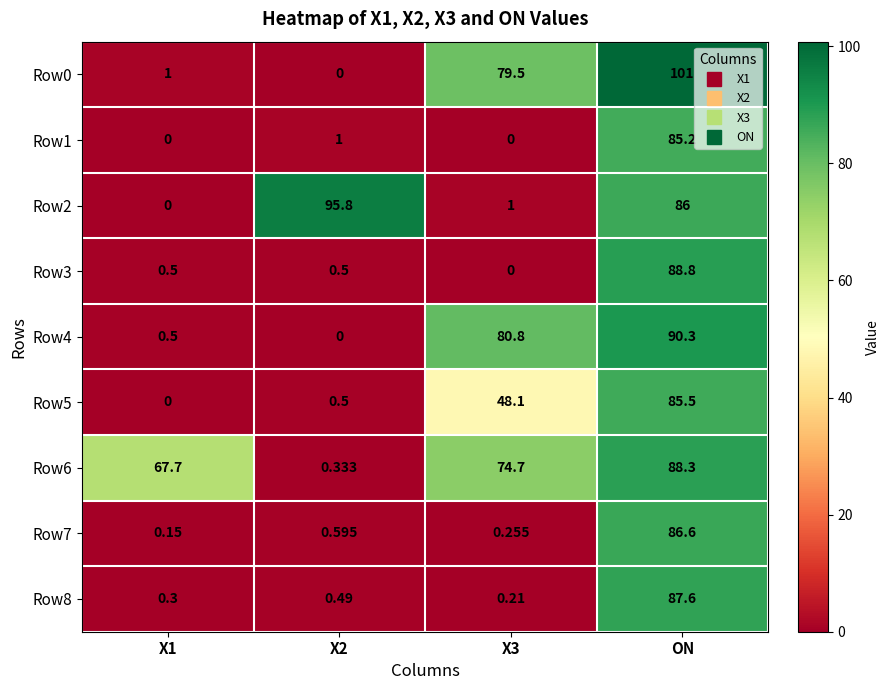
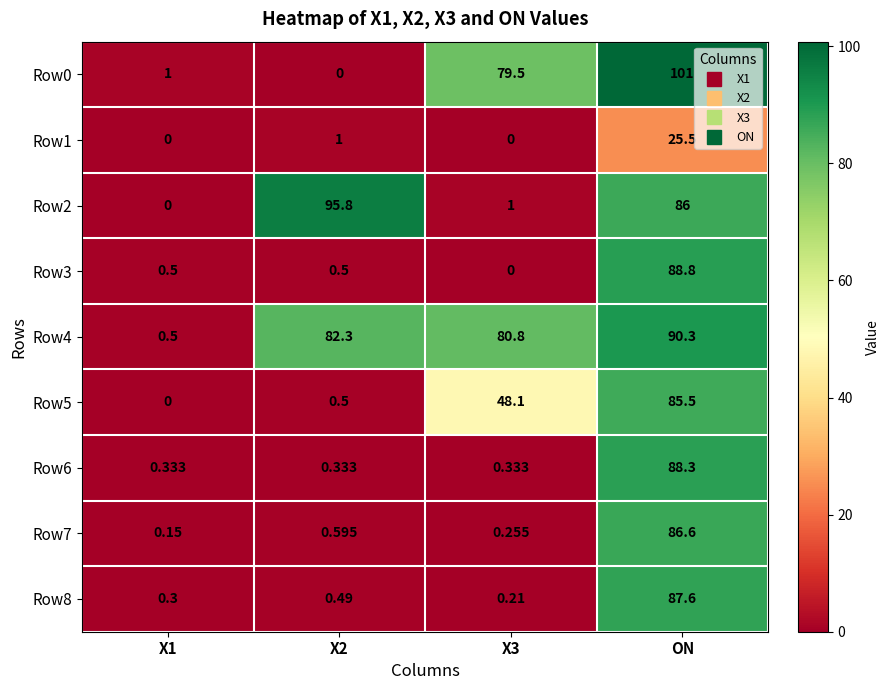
Row1, ON: 85.2 -> 25.5
Row4, X2: 0 -> 82.3
Row6, X1: 67.7 -> 0.333
Row6, X3: 74.7 -> 0.333
